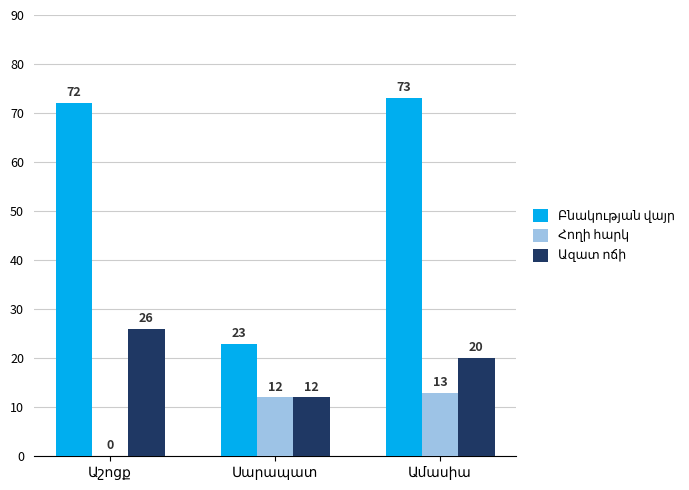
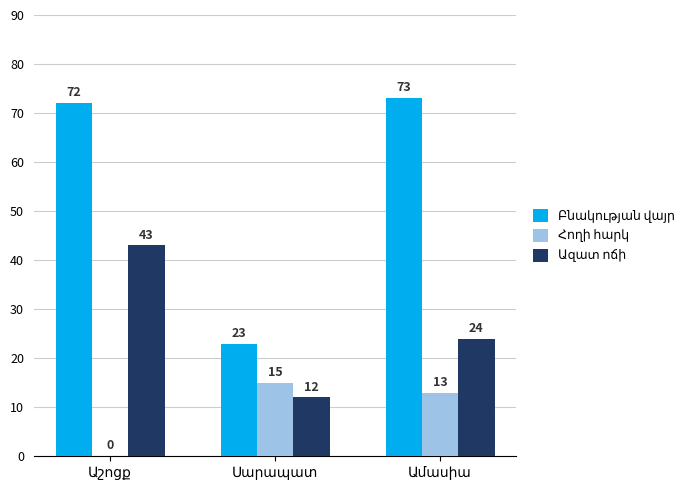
Ազատ ոճի, Աշոցք: 26 -> 43
Հողի հարկ, Սարապատ: 12 -> 15
Ազատ ոճի, Ամասիա: 20 -> 24
